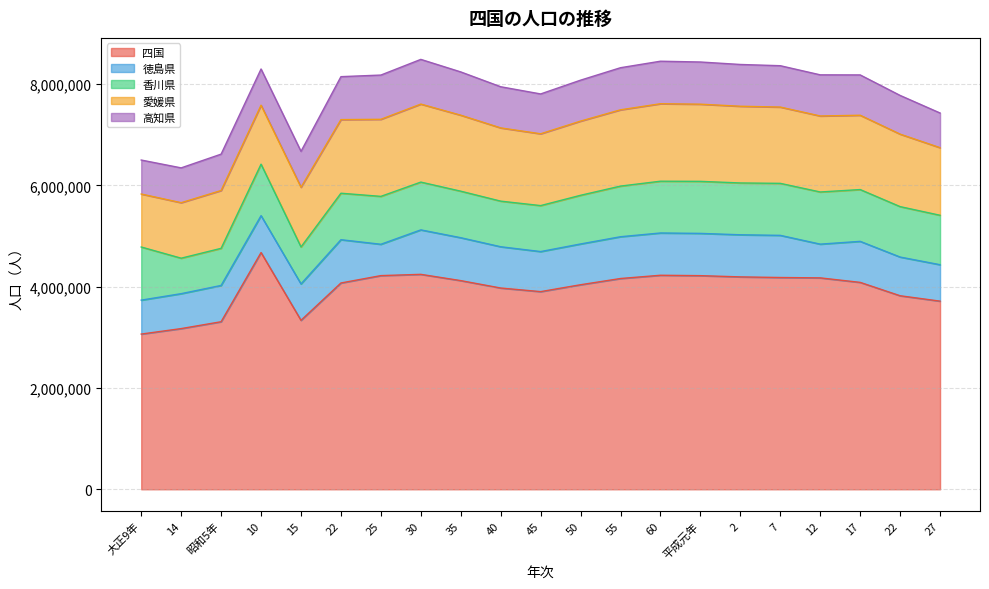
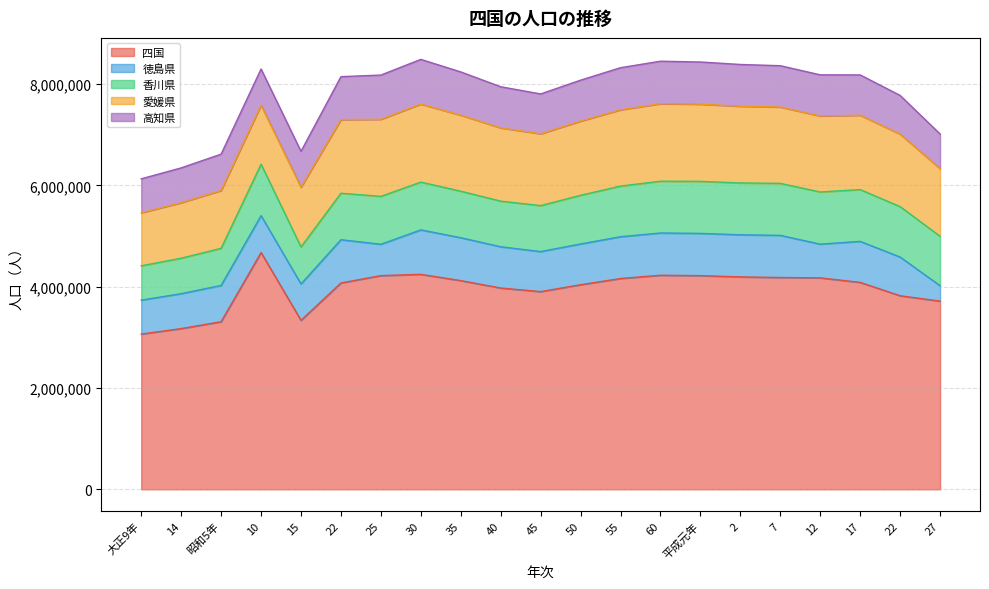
香川県, 大正9年: 1,000,000 -> 700,000
徳島県, 27: 700,000 -> 300,000
